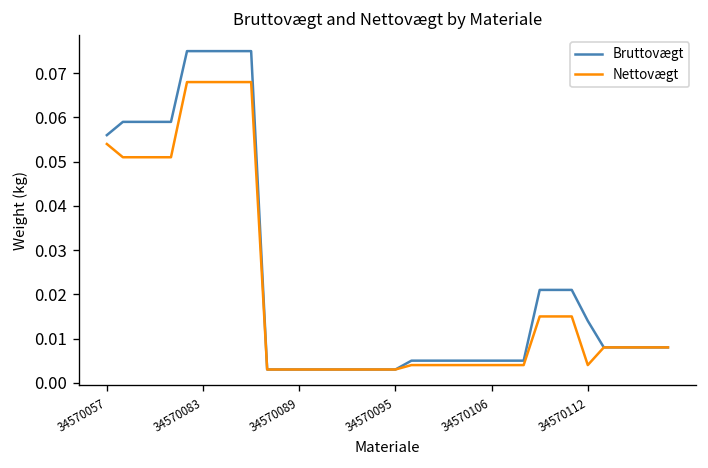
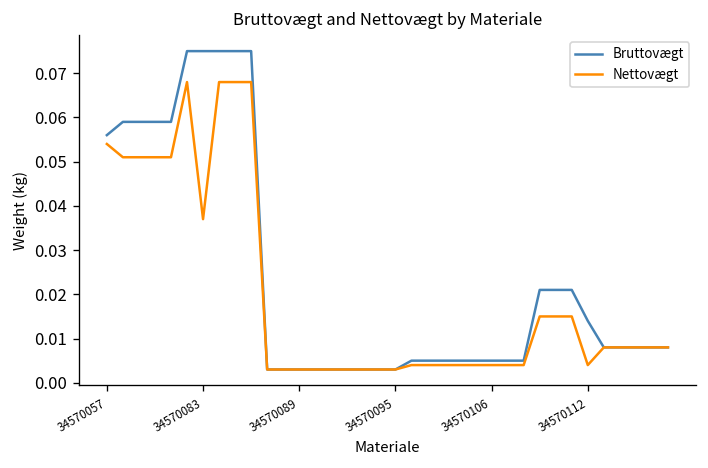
Nettovægt, 34570083: 0.068 -> 0.037
